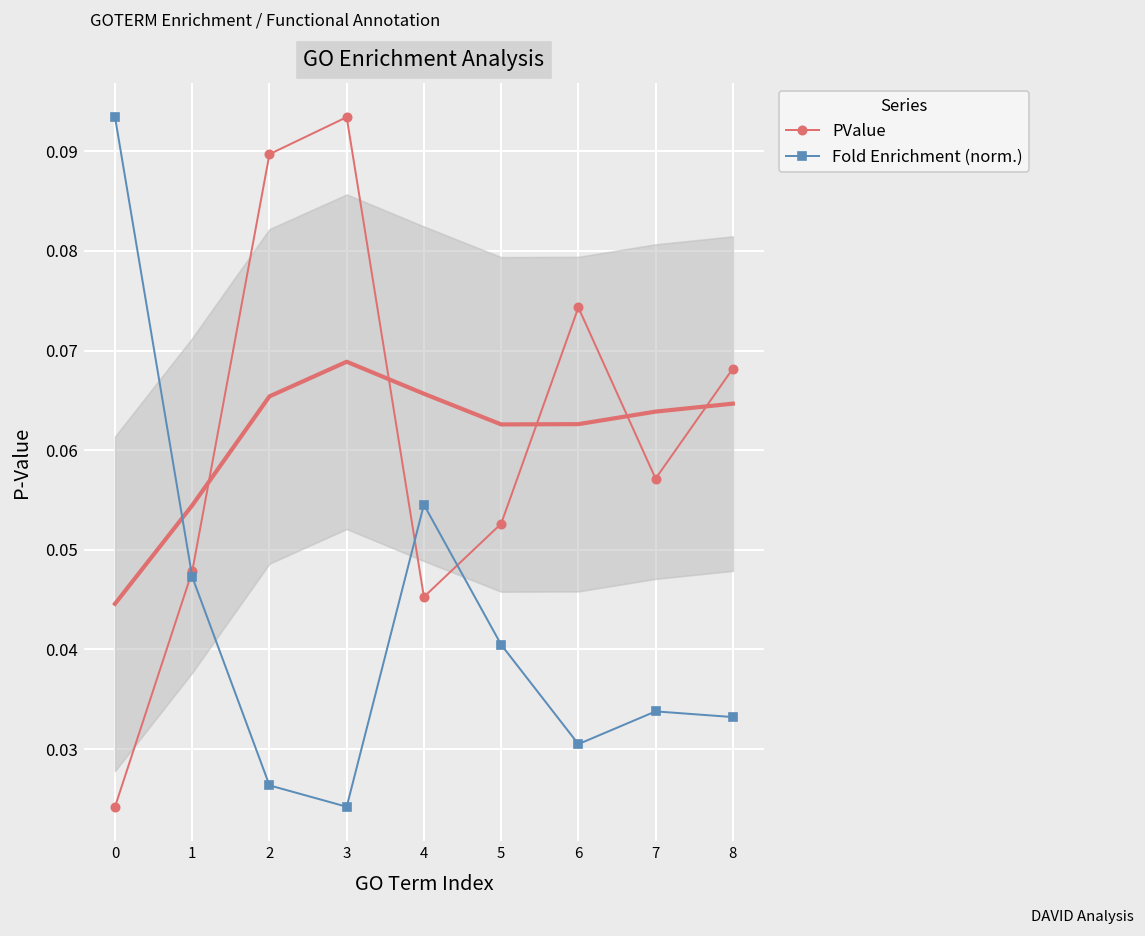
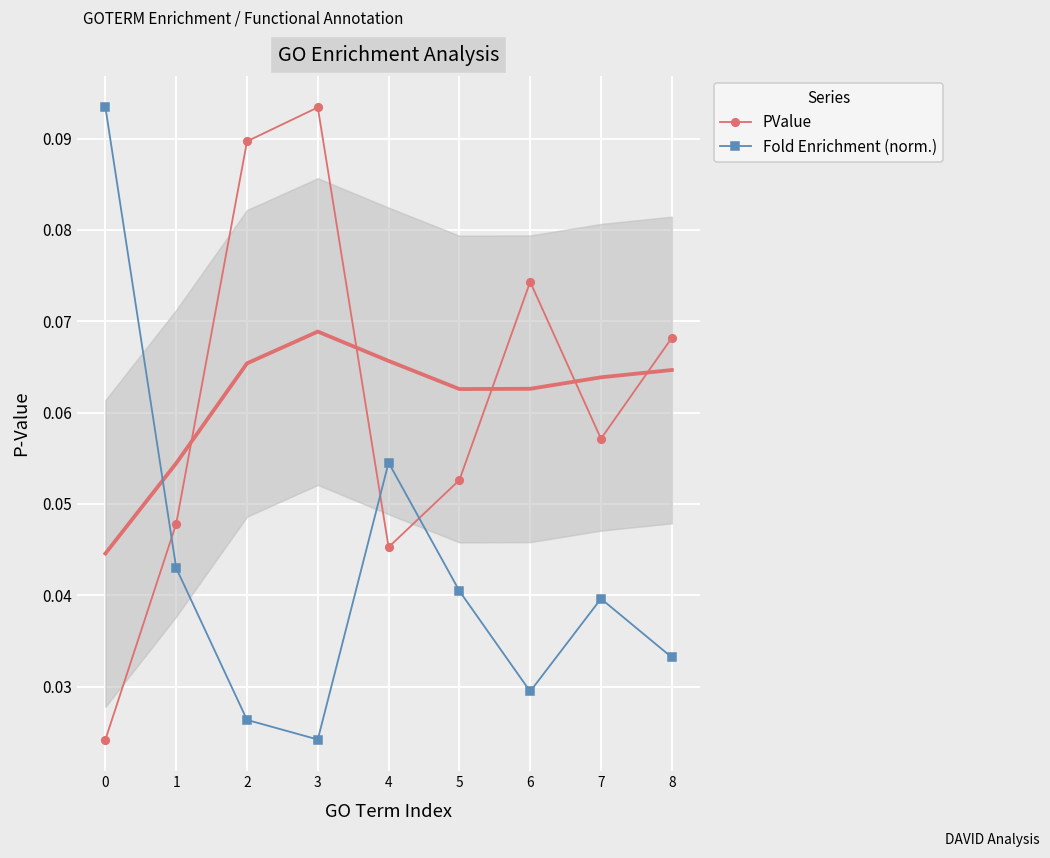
Fold Enrichment (norm.), 1: 0.047 -> 0.043
Fold Enrichment (norm.), 6: 0.030 -> 0.029
Fold Enrichment (norm.), 7: 0.034 -> 0.040
